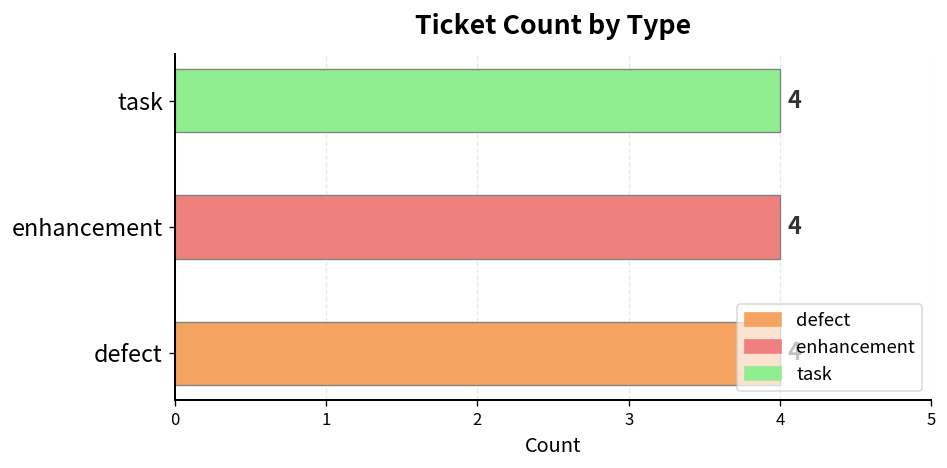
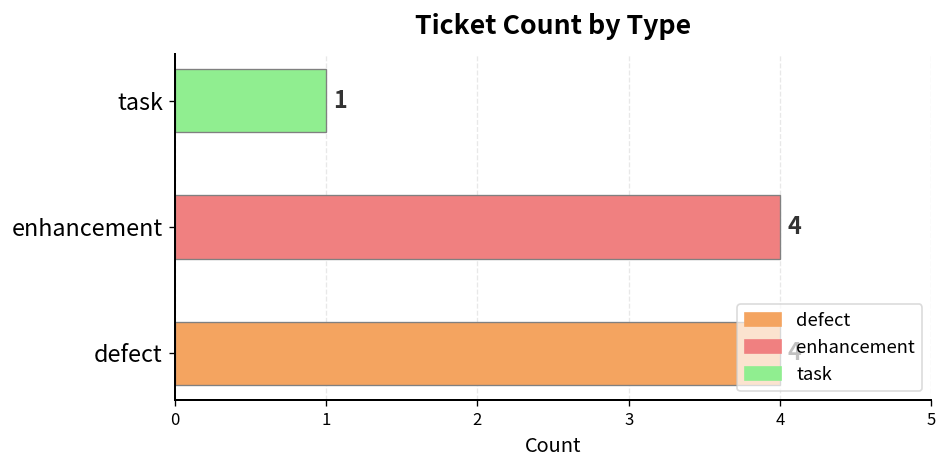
task: 4 -> 1
